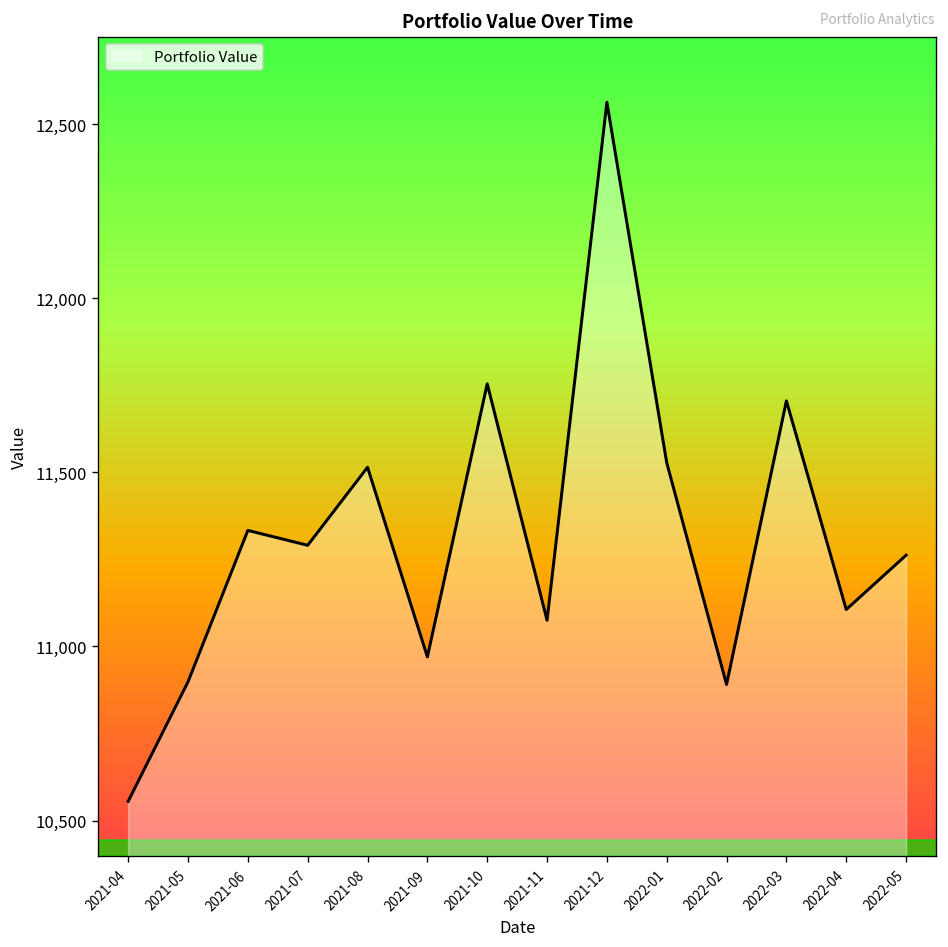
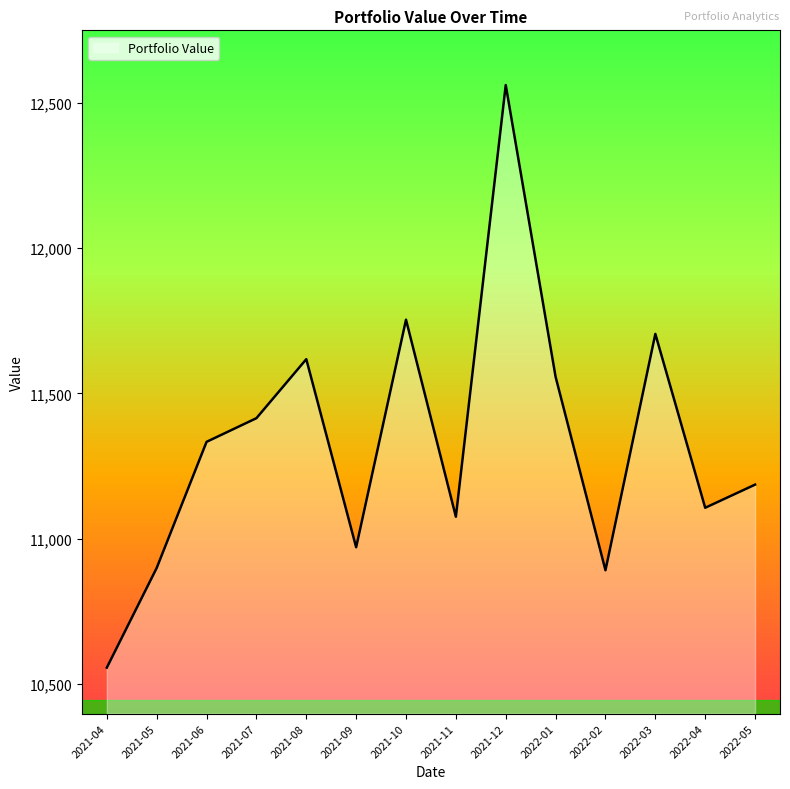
2021-07: 11,290 -> 11,410
2021-08: 11,510 -> 11,620
2022-01: 11,530 -> 11,560
2022-05: 11,260 -> 11,190
